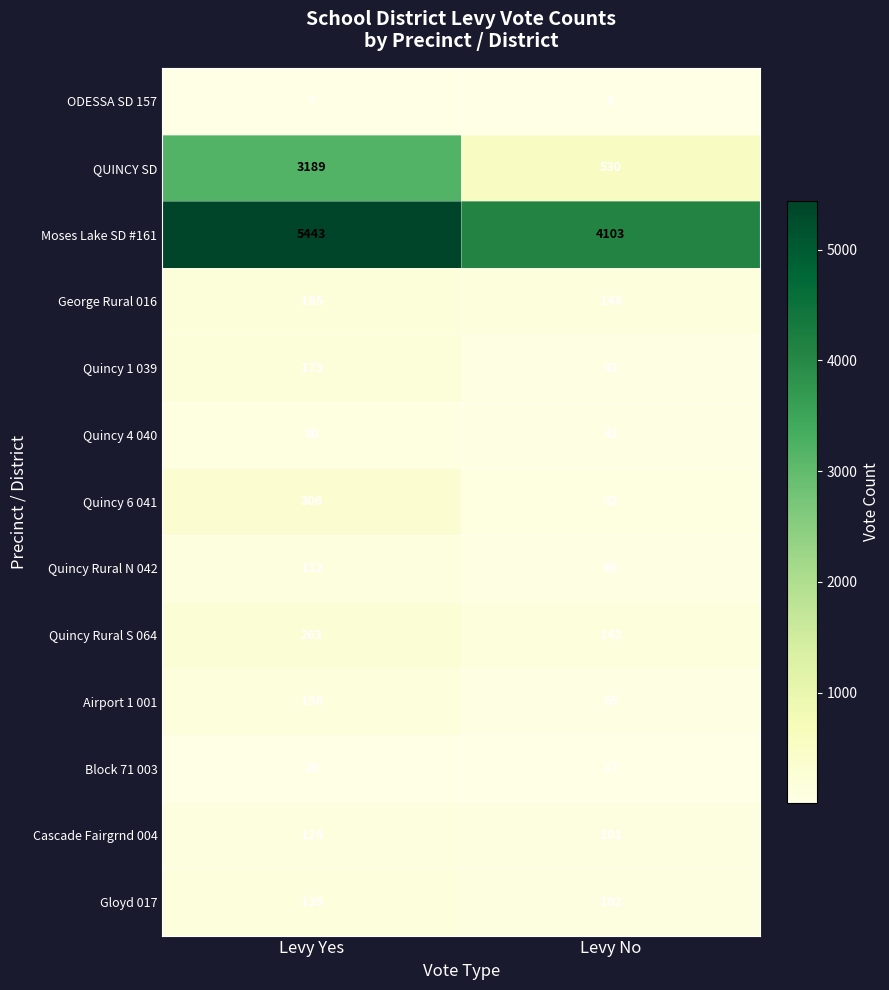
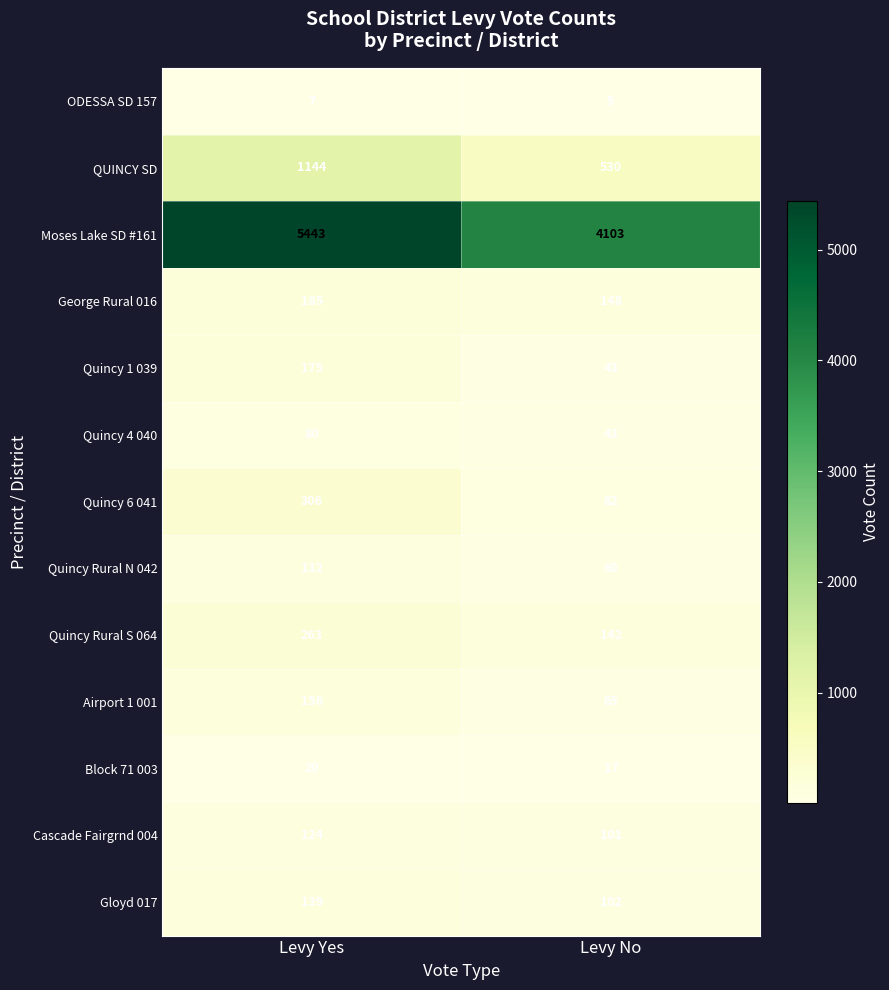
QUINCY SD, Levy Yes: 3189 -> 1144
